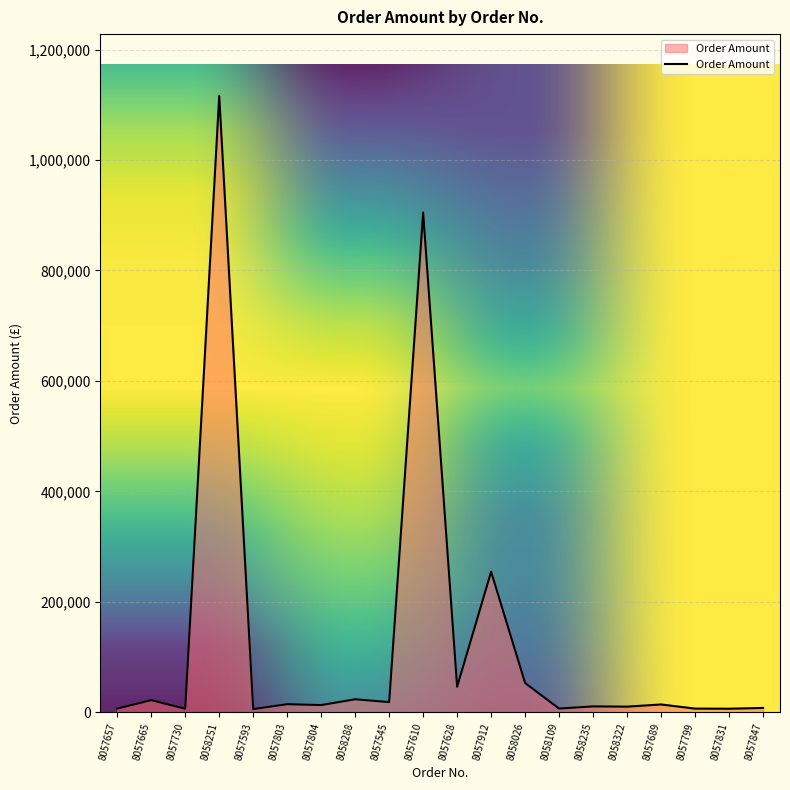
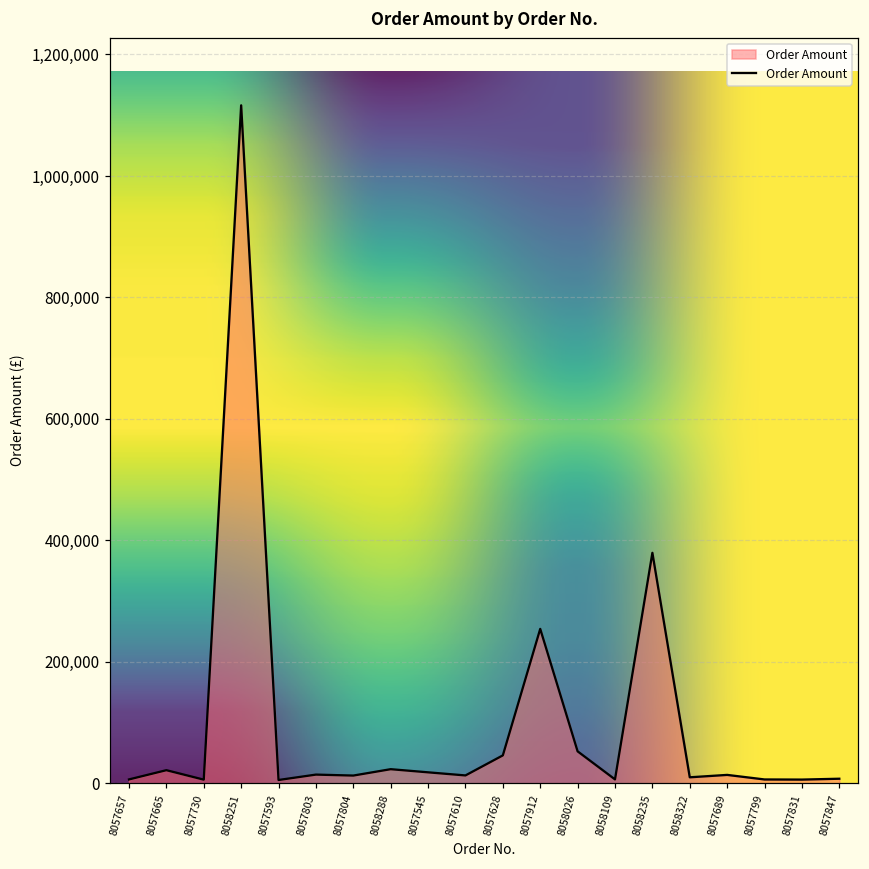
8057610: 900,000 -> 10,000
8058235: 10,000 -> 380,000
